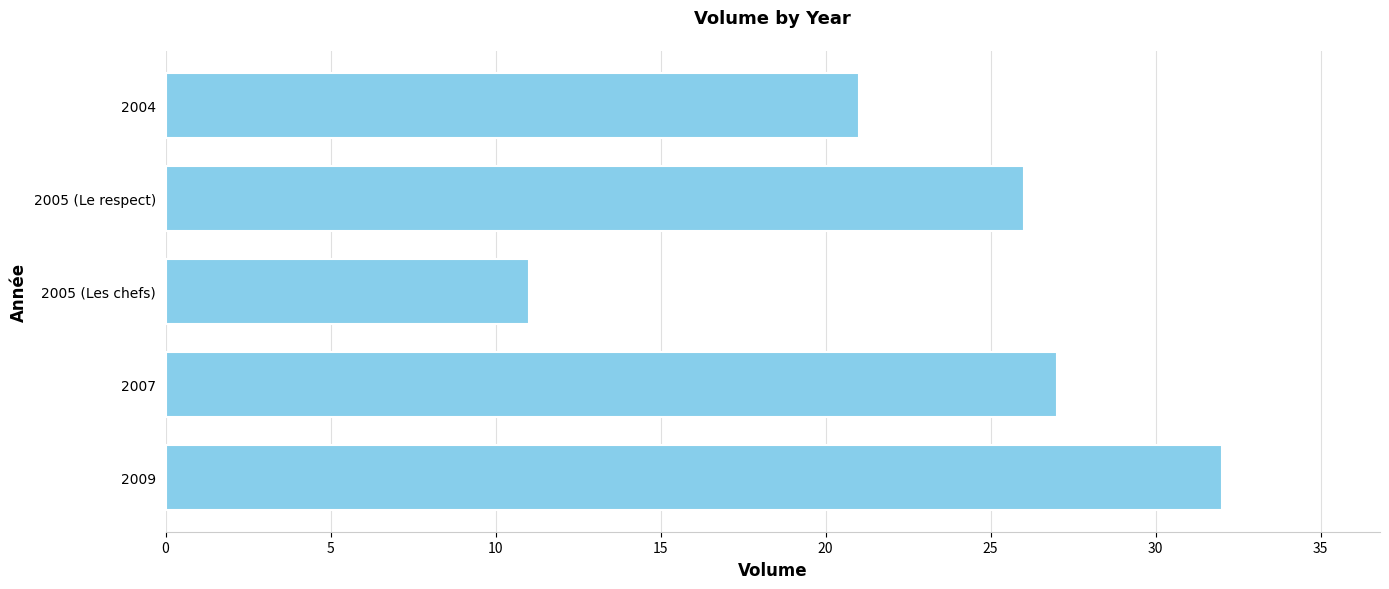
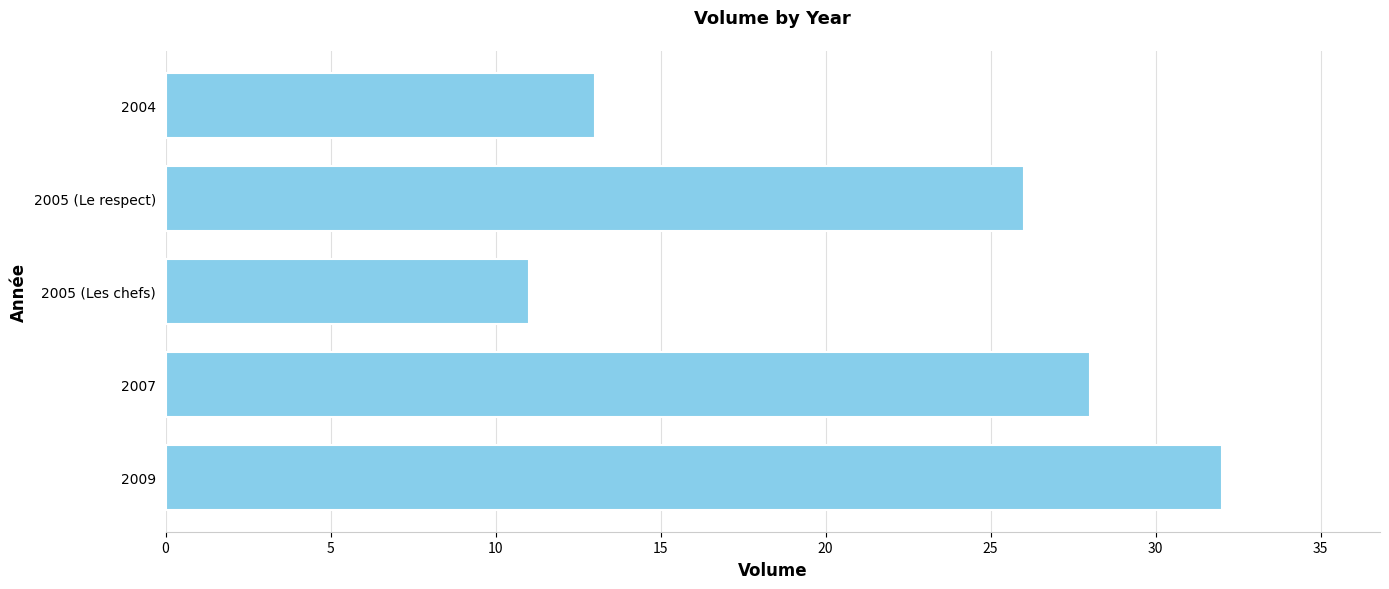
2004: 21 -> 13
2007: 27 -> 28
